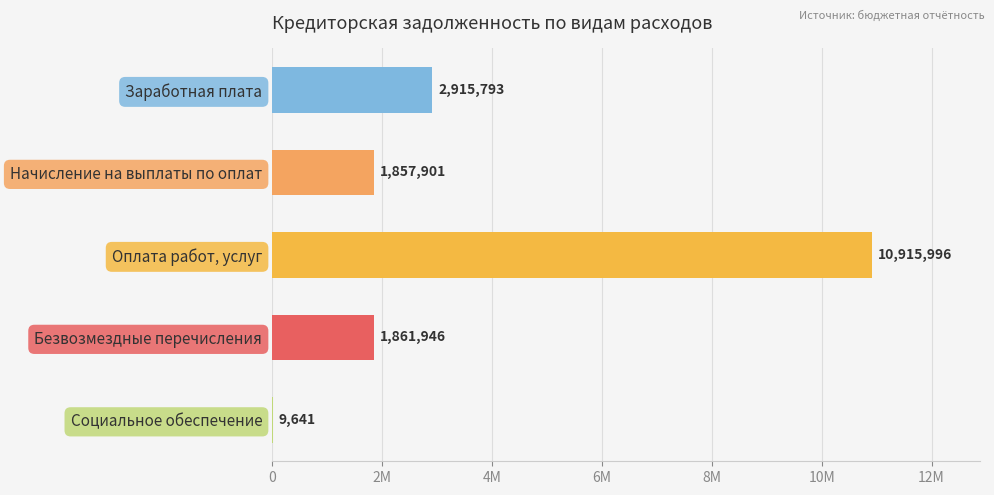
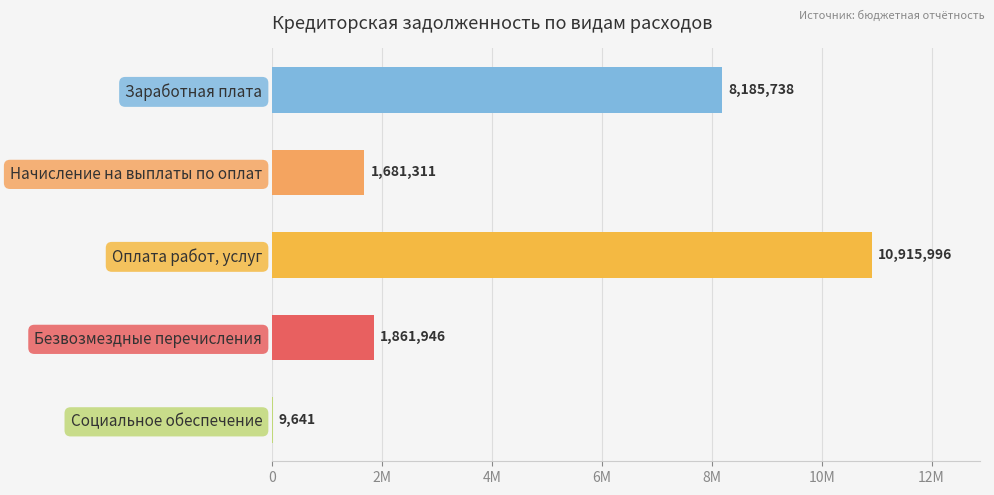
Заработная плата: 2,915,793 -> 8,185,738
Начисление на выплаты по оплат: 1,857,901 -> 1,681,311
